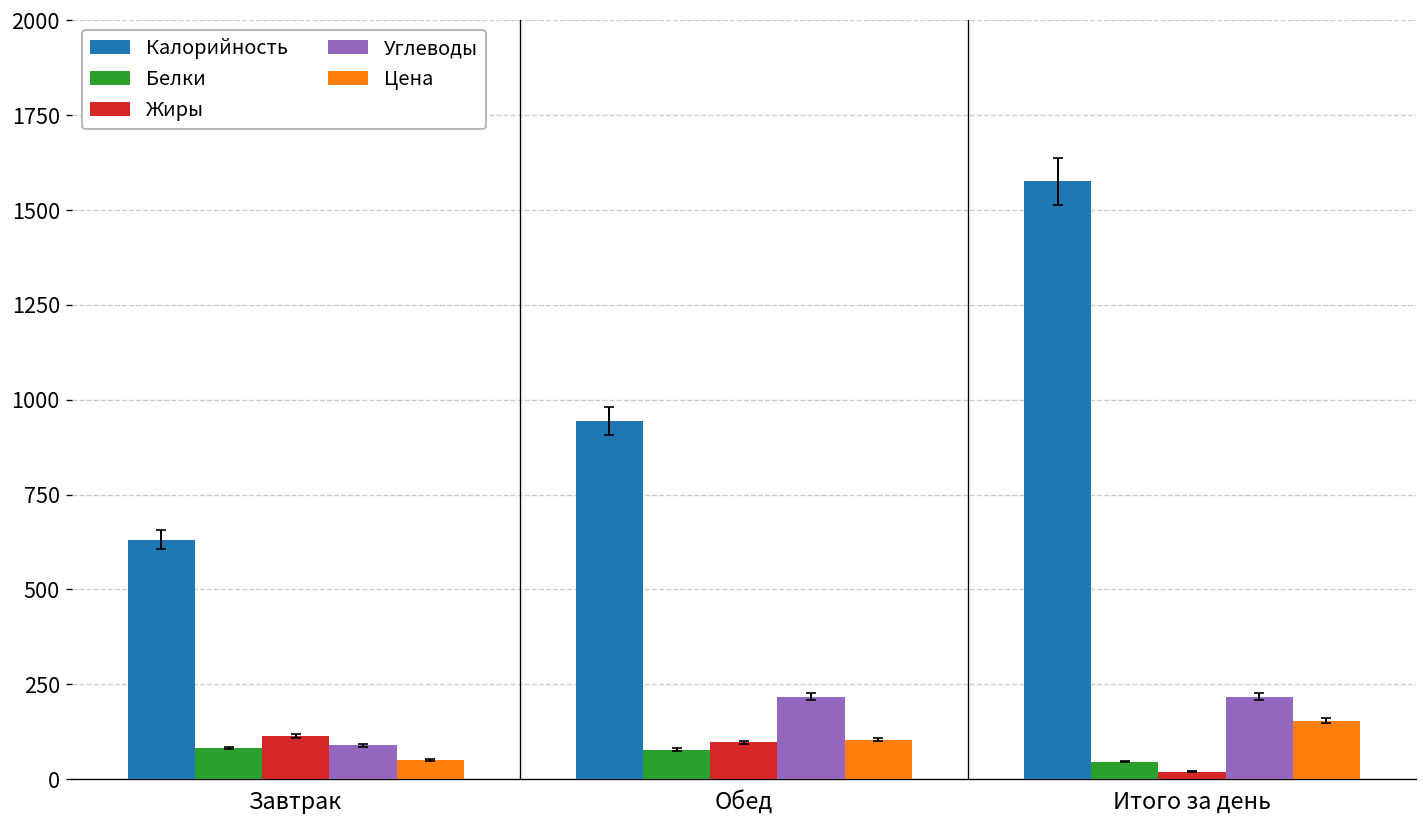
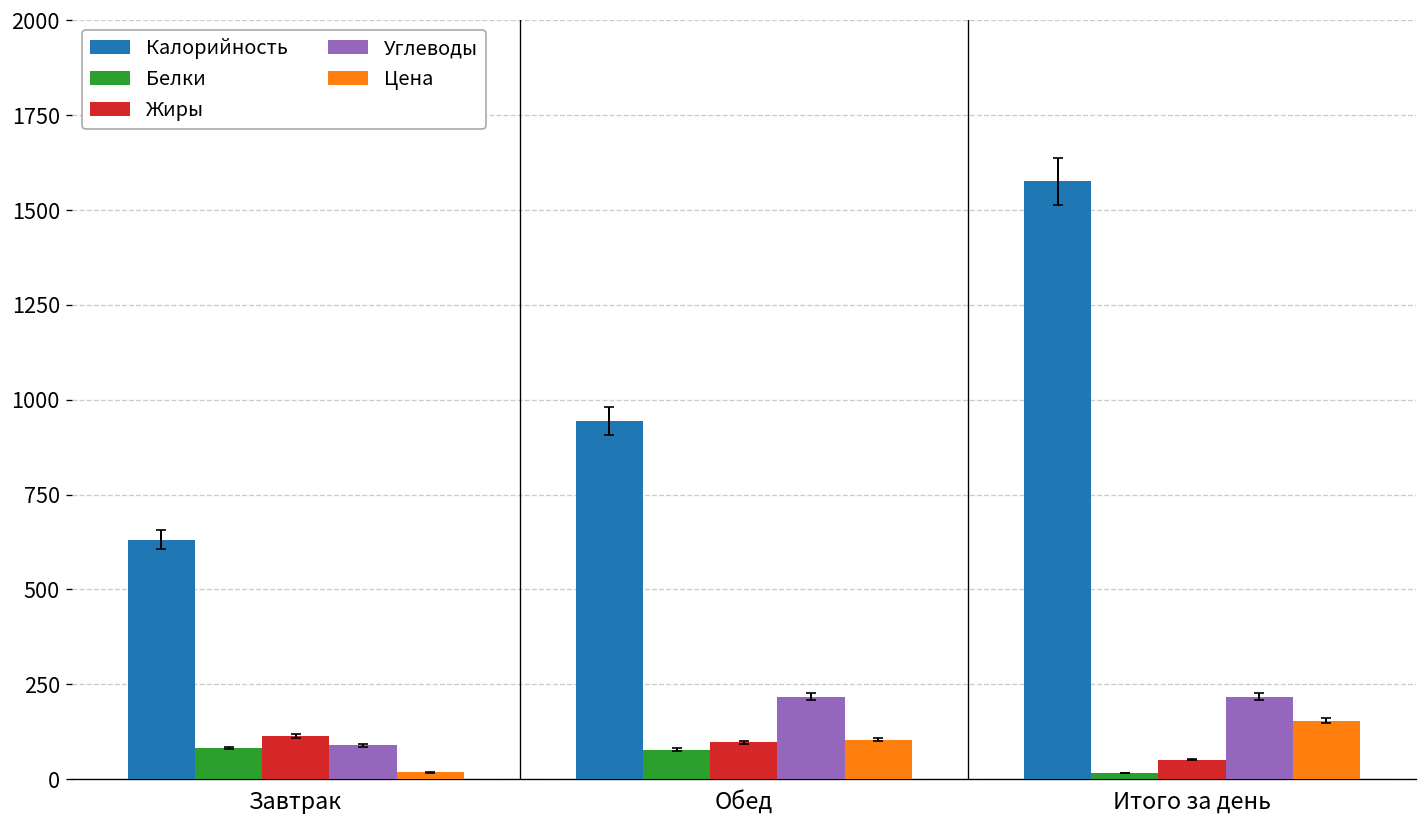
Цена, Завтрак: 50 -> 20
Белки, Итого за день: 50 -> 20
Жиры, Итого за день: 20 -> 50
